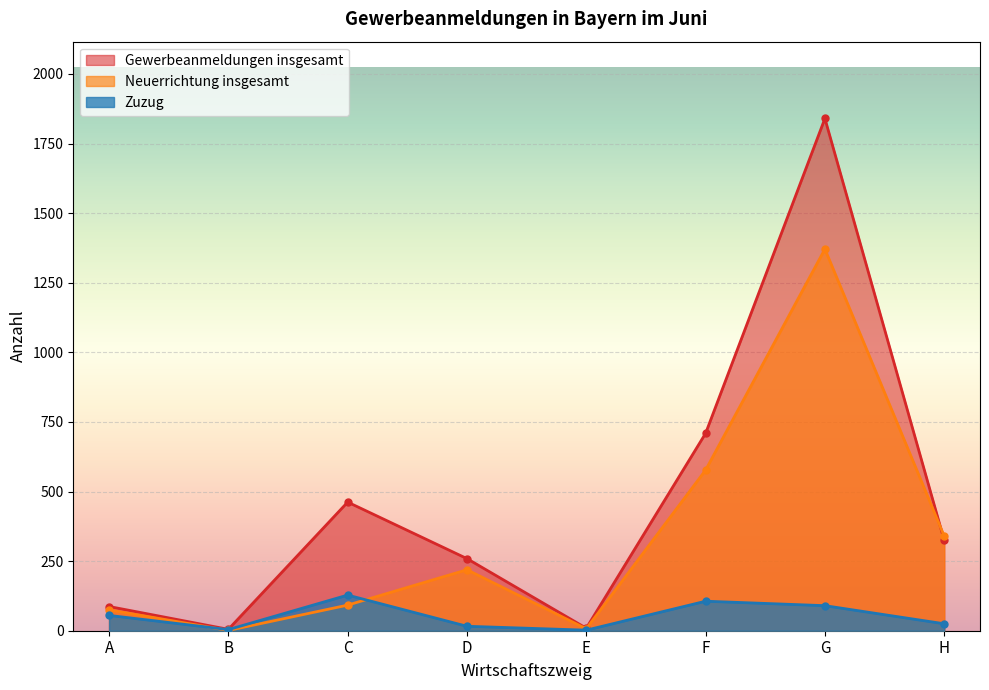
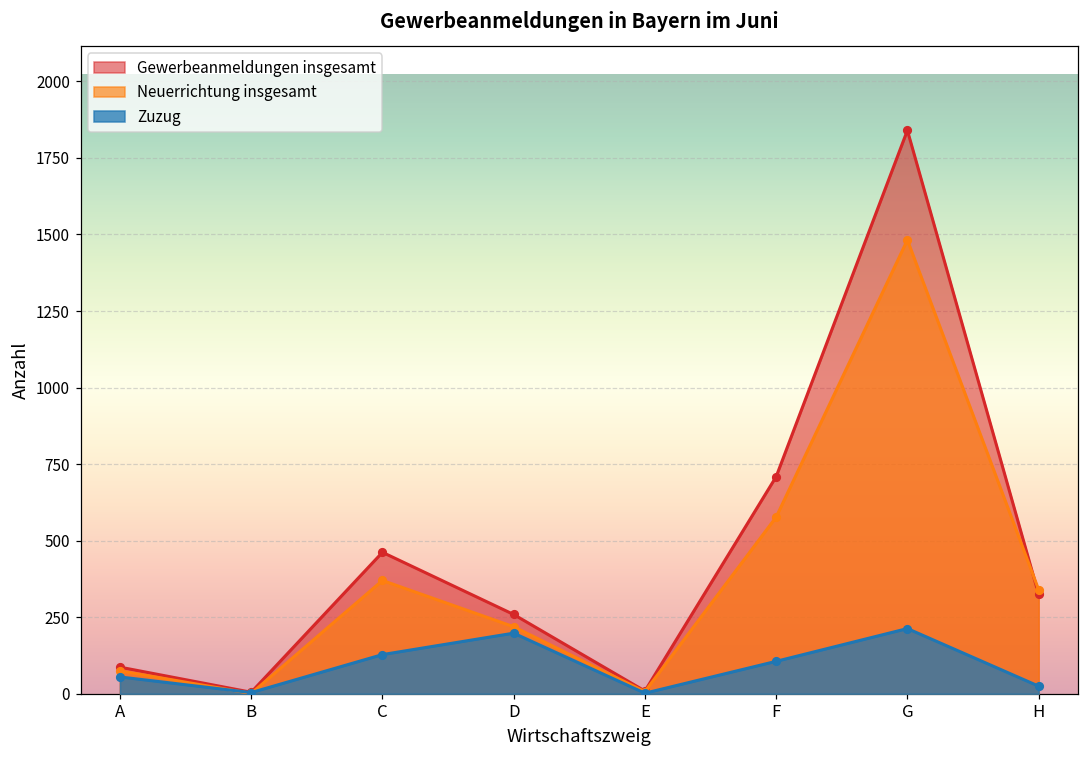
Neuerrichtung insgesamt, C: 90 -> 370
Zuzug, D: 20 -> 200
Neuerrichtung insgesamt, G: 1370 -> 1480
Zuzug, G: 90 -> 210
